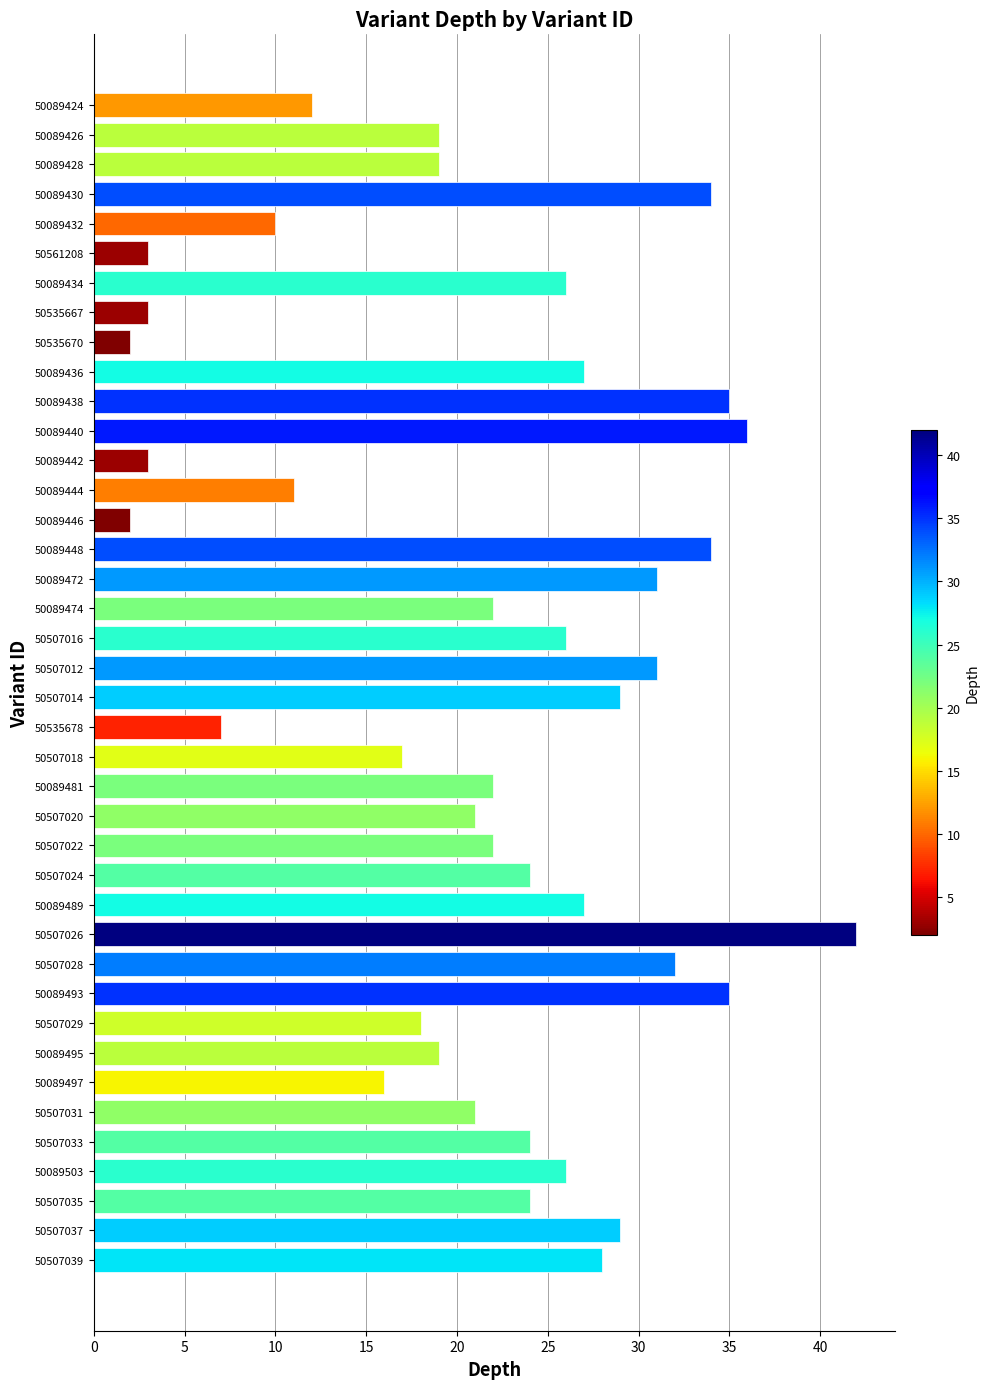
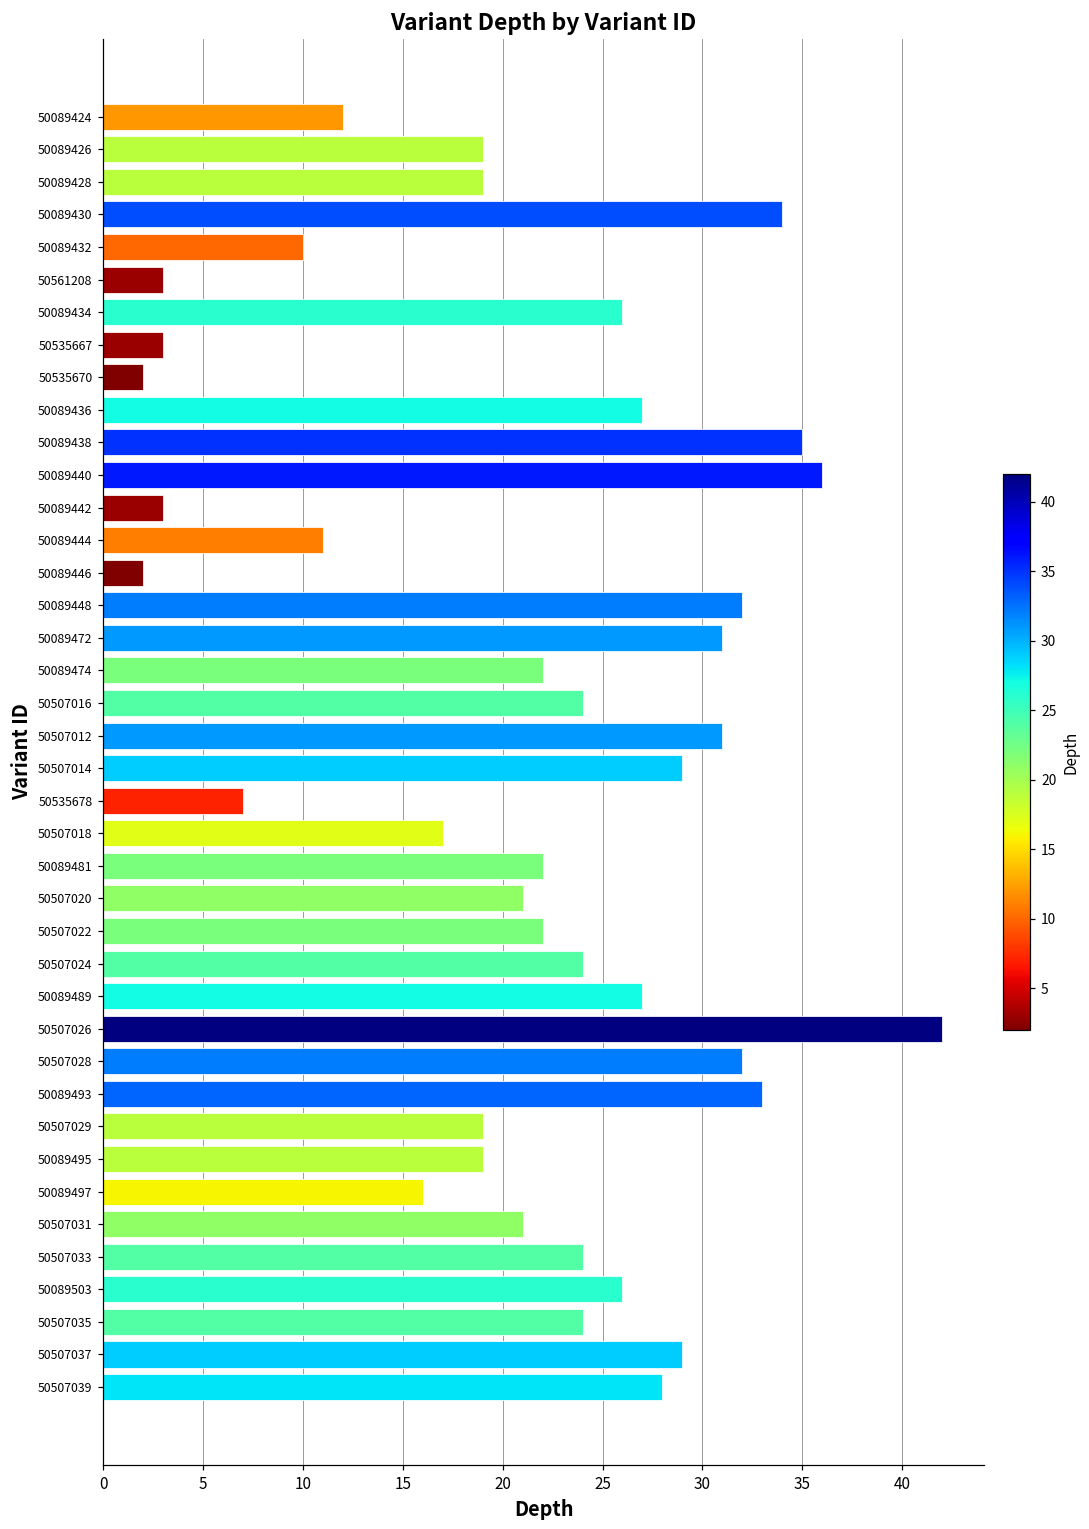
50089448: 34 -> 32
50507016: 26 -> 24
50089493: 35 -> 33
50507029: 18 -> 19
